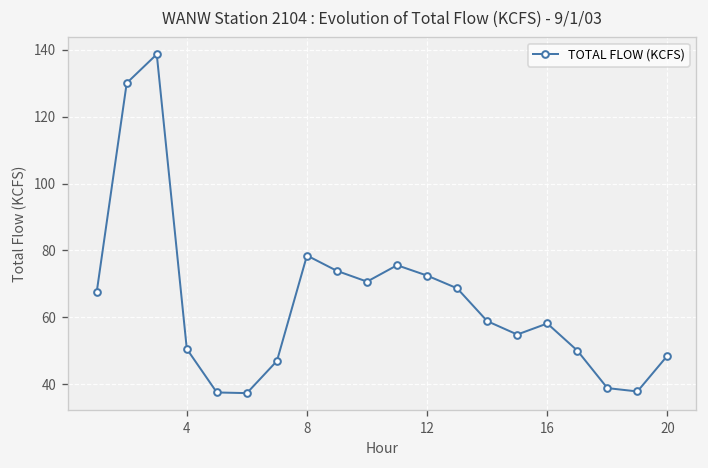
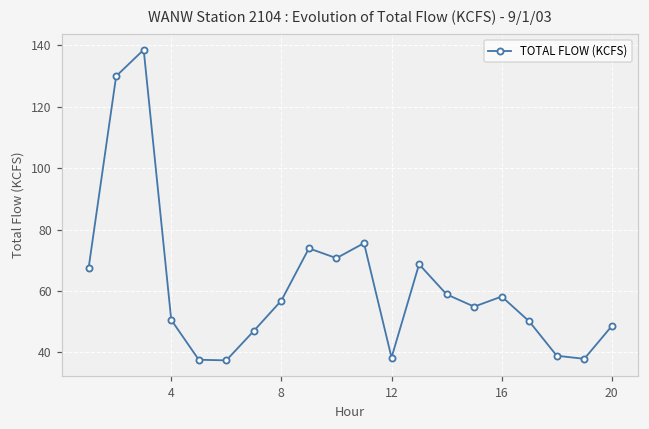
8: 79 -> 57
12: 73 -> 38
